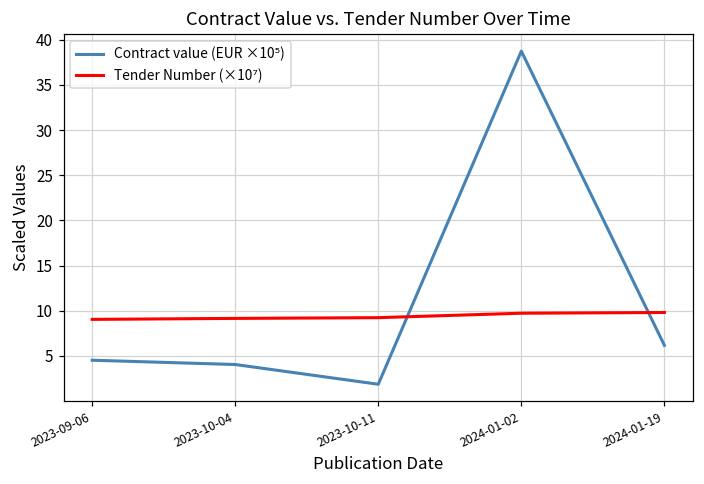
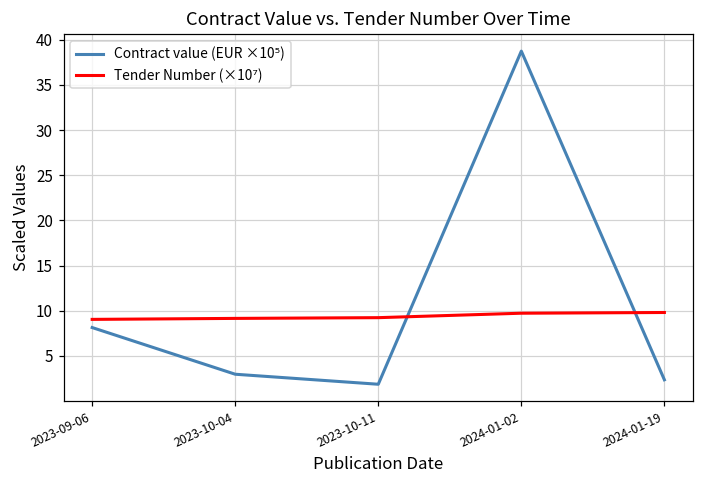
Contract value (EUR ×10⁵), 2023-09-06: 5 -> 8
Contract value (EUR ×10⁵), 2023-10-04: 4 -> 3
Contract value (EUR ×10⁵), 2024-01-19: 6 -> 2
